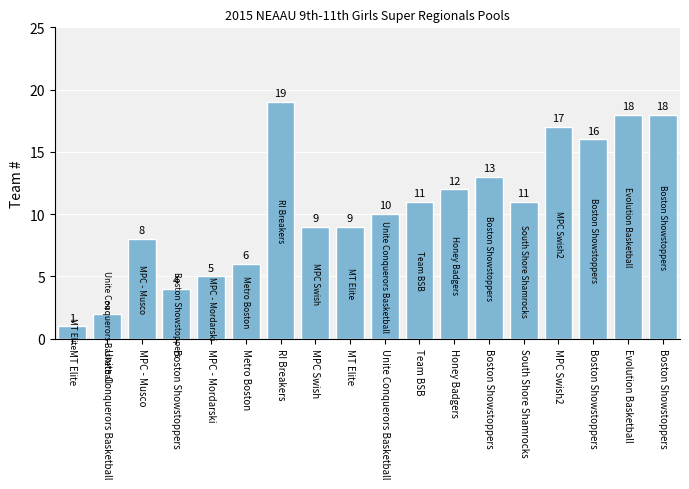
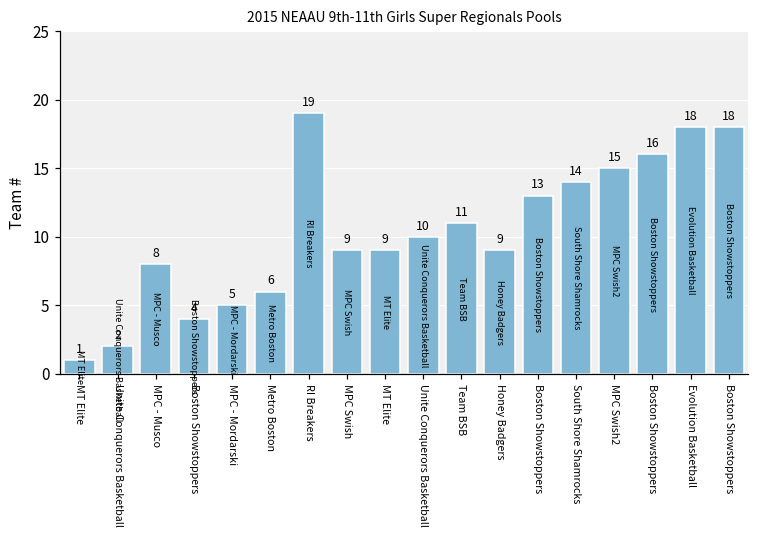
Honey Badgers: 12 -> 9
South Shore Shamrocks: 11 -> 14
MPC Swish2: 17 -> 15
